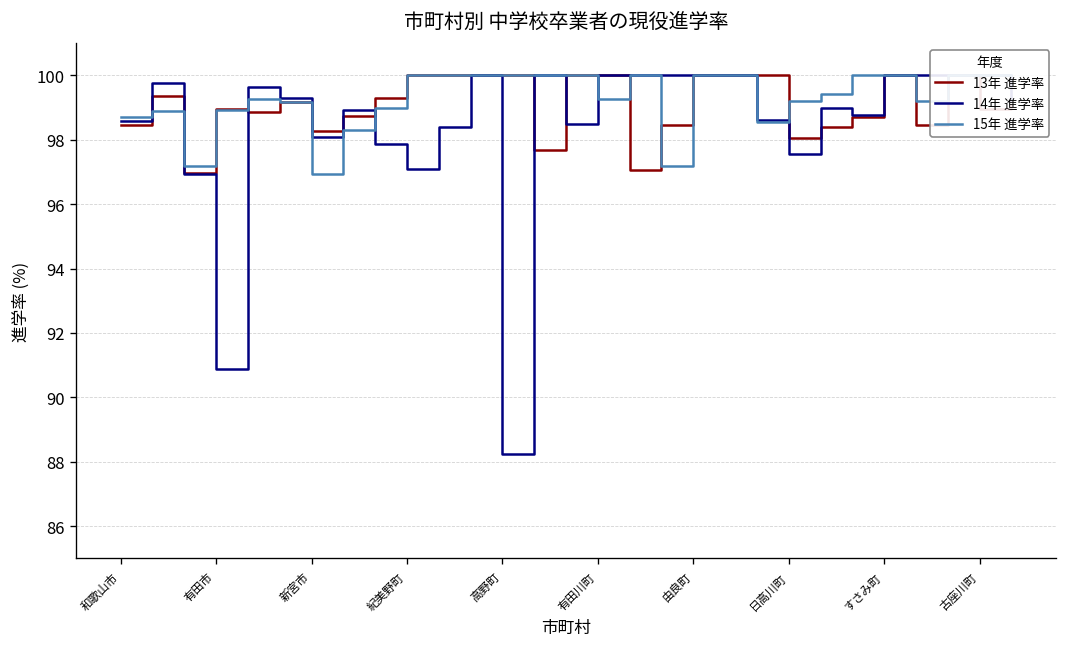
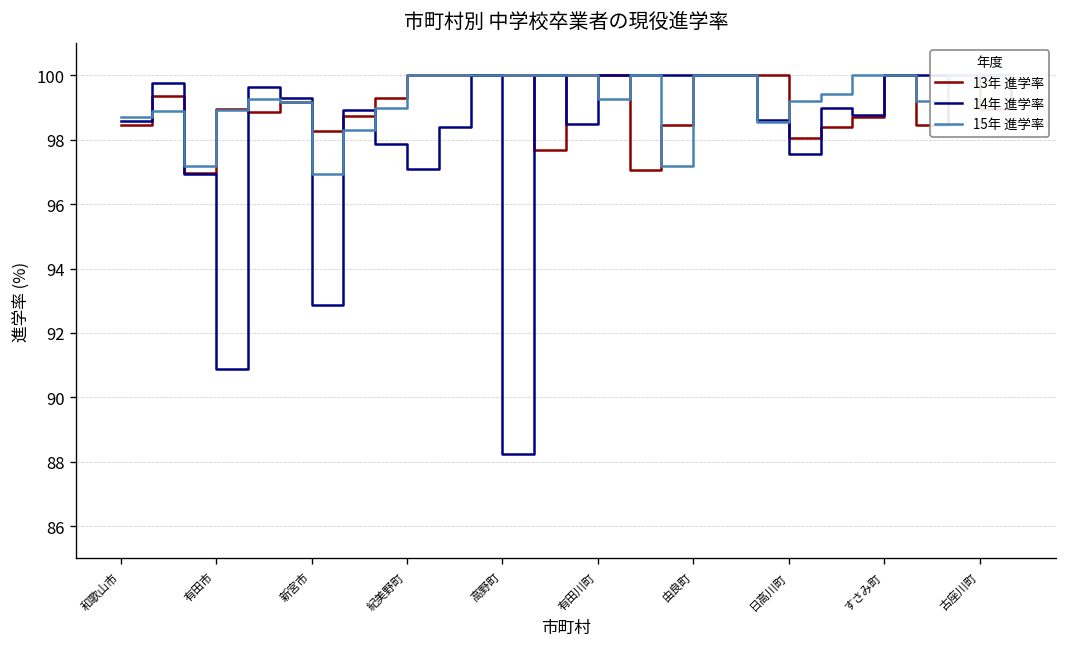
14年 進学率, 新宮市: 98.1 -> 92.9
